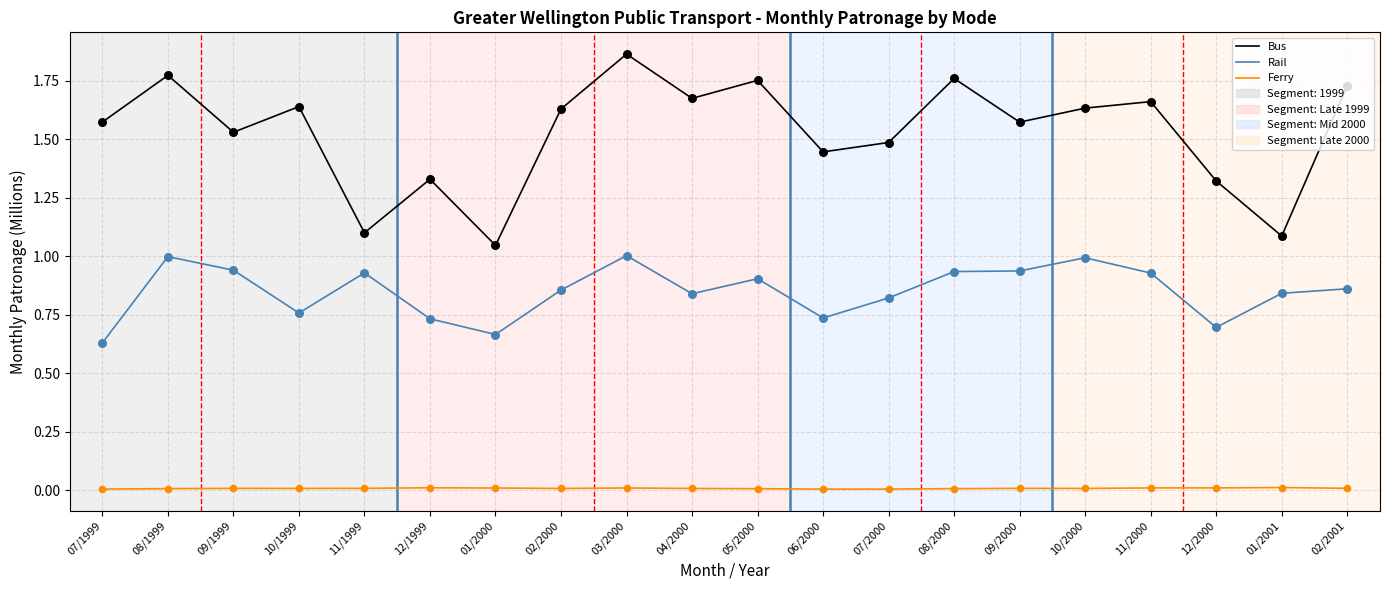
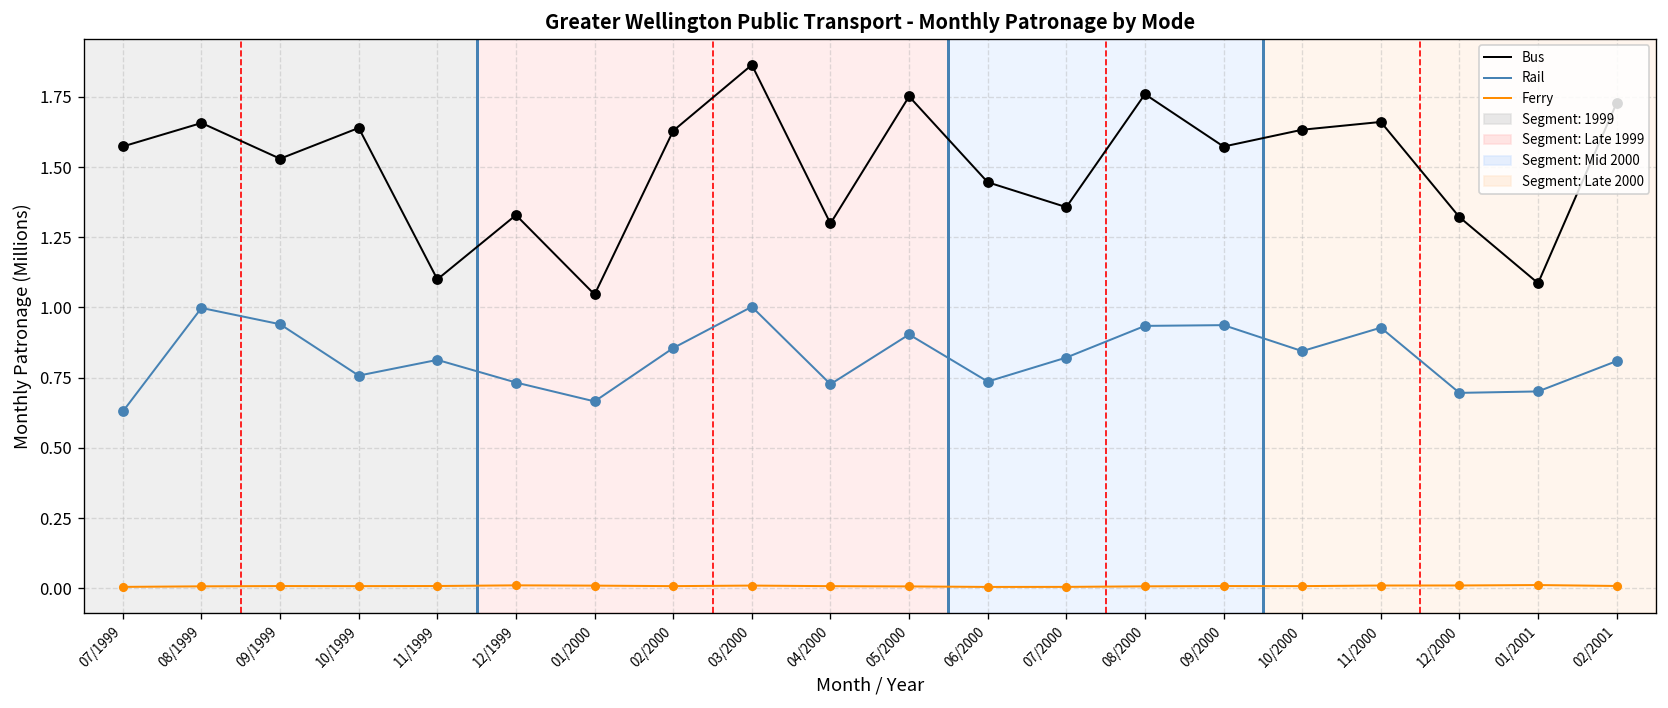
Bus, 08/1999: 1.77 -> 1.66
Rail, 11/1999: 0.93 -> 0.81
Bus, 04/2000: 1.67 -> 1.30
Rail, 04/2000: 0.84 -> 0.73
Bus, 07/2000: 1.49 -> 1.36
Rail, 10/2000: 0.99 -> 0.84
Rail, 01/2001: 0.84 -> 0.70
Rail, 02/2001: 0.86 -> 0.81
